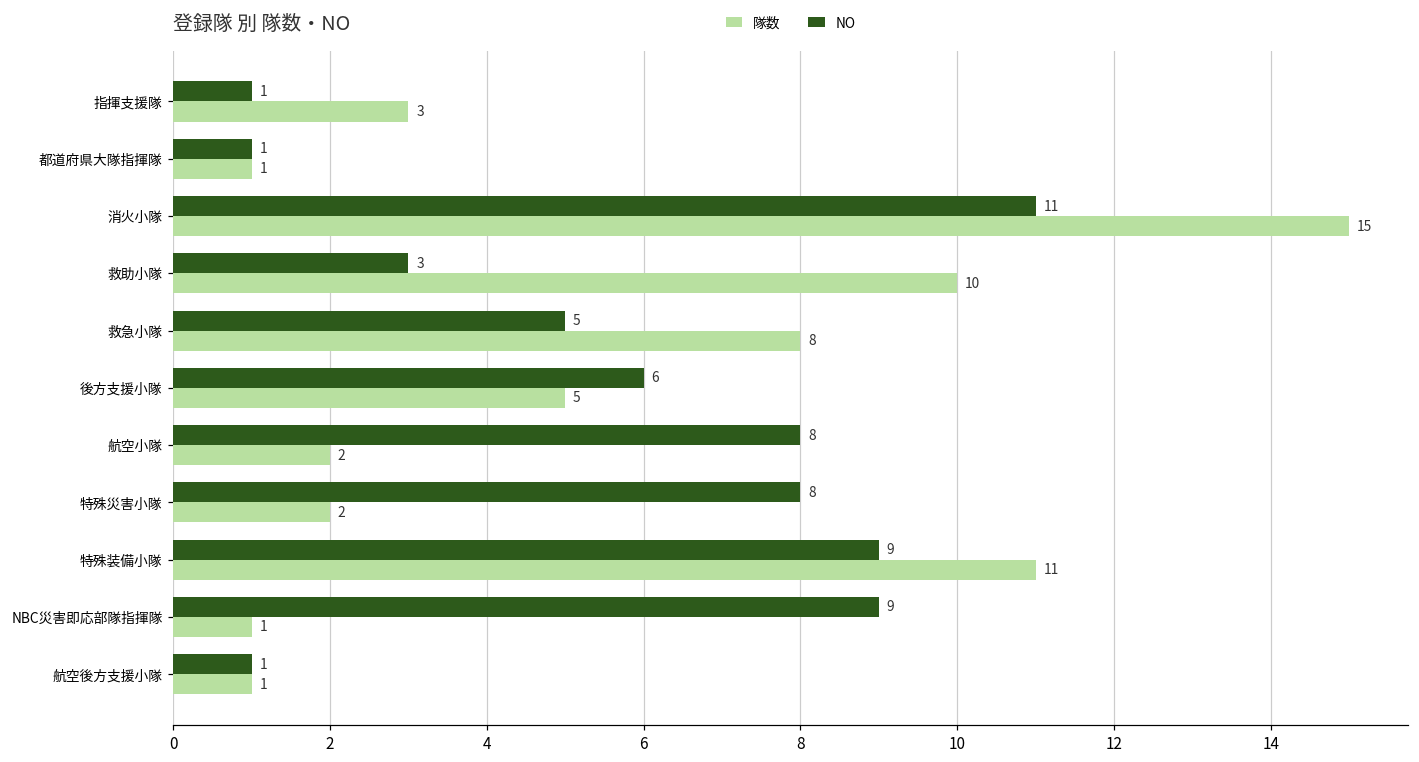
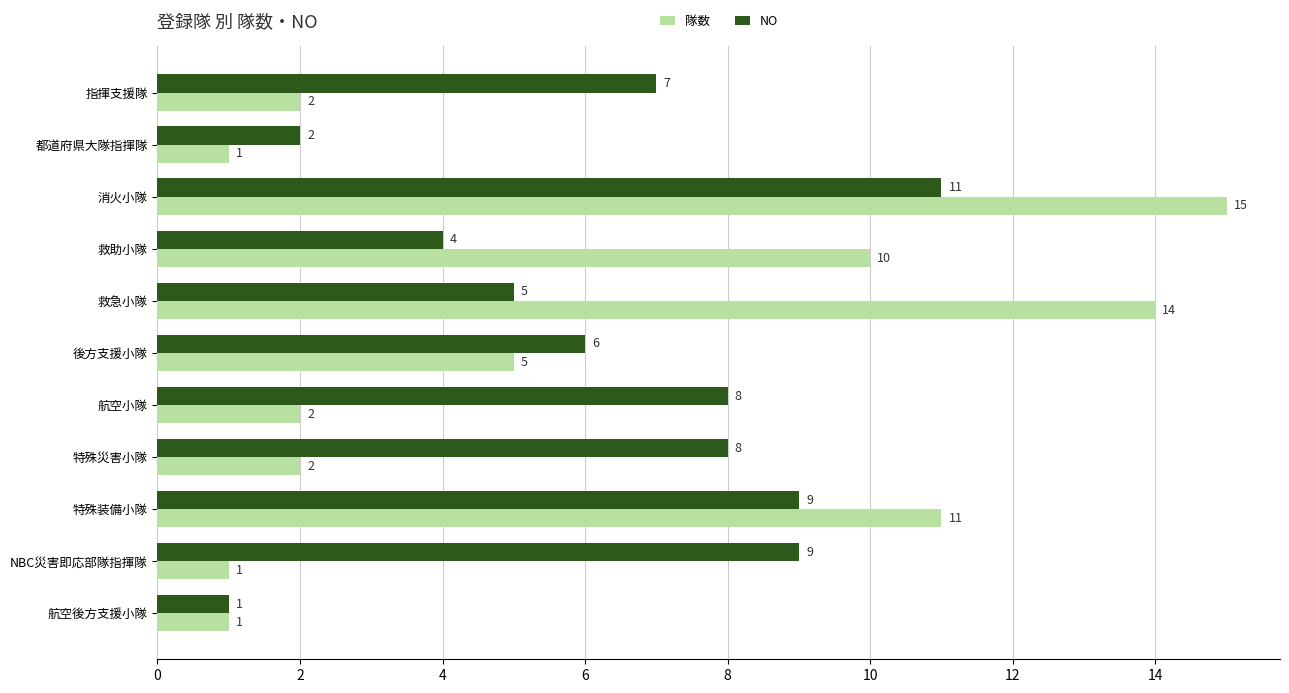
NO, 指揮支援隊: 1 -> 7
隊数, 指揮支援隊: 3 -> 2
NO, 都道府県大隊指揮隊: 1 -> 2
NO, 救助小隊: 3 -> 4
隊数, 救急小隊: 8 -> 14
